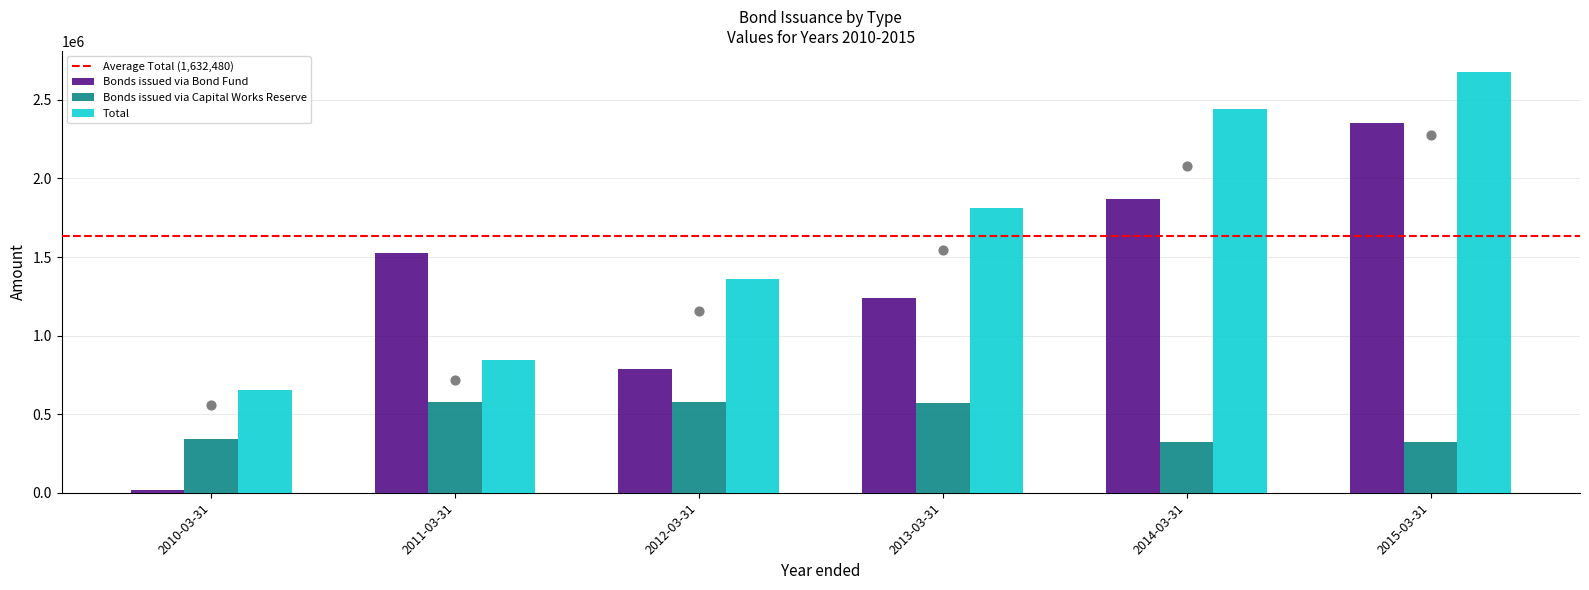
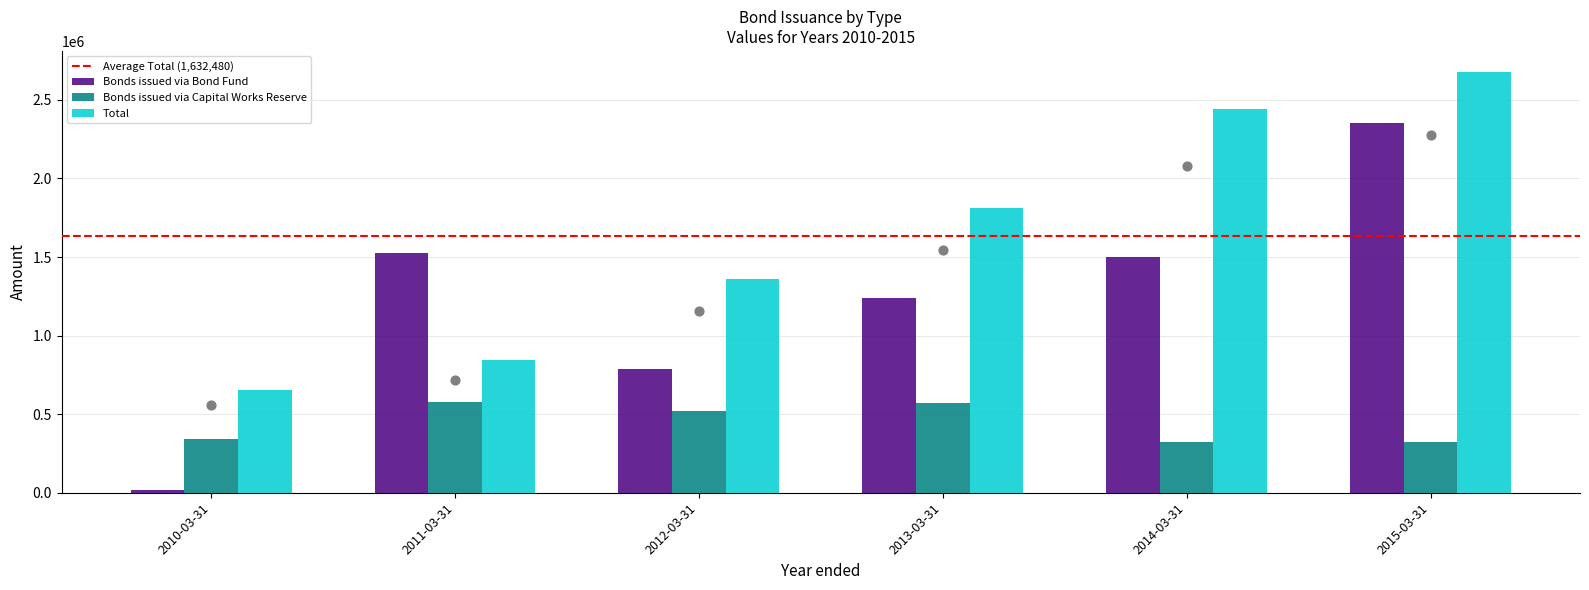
Bonds issued via Capital Works Reserve, 2012-03-31: 580000 -> 520000
Bonds issued via Bond Fund, 2014-03-31: 1870000 -> 1500000
